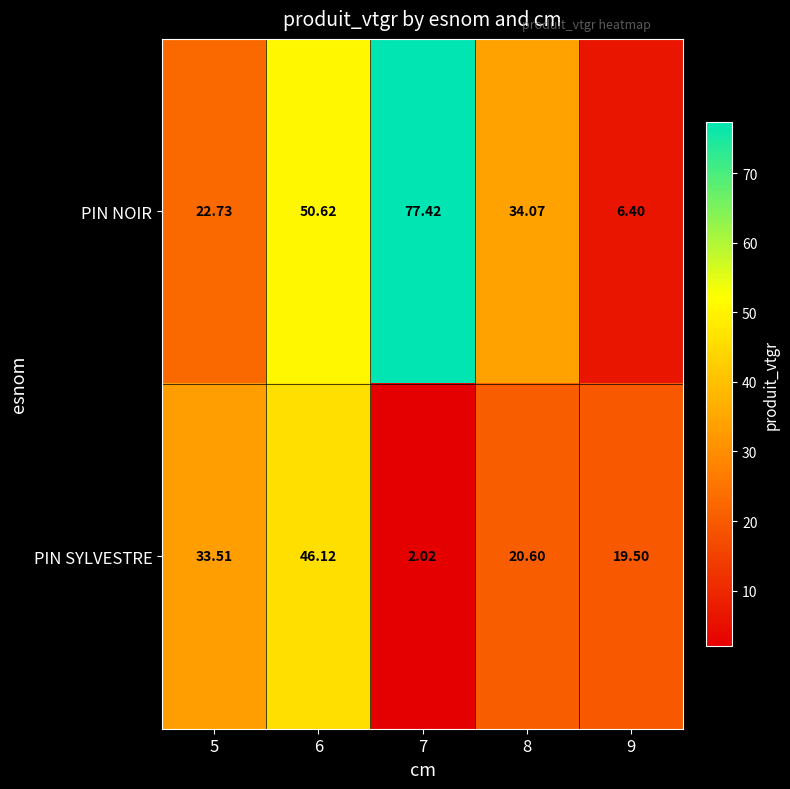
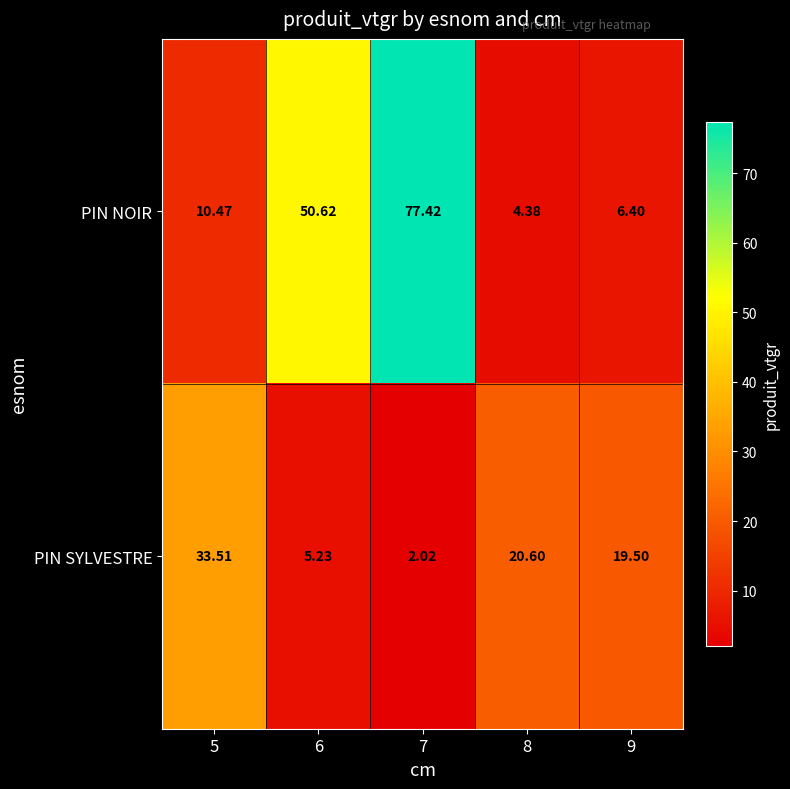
PIN NOIR, 5: 22.73 -> 10.47
PIN NOIR, 8: 34.07 -> 4.38
PIN SYLVESTRE, 6: 46.12 -> 5.23
